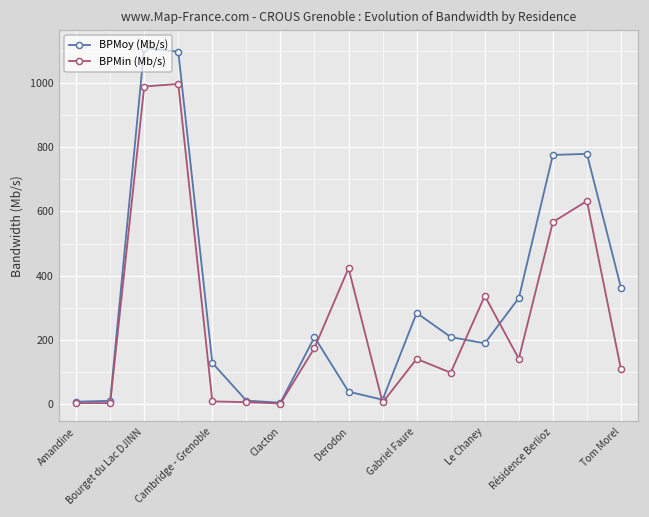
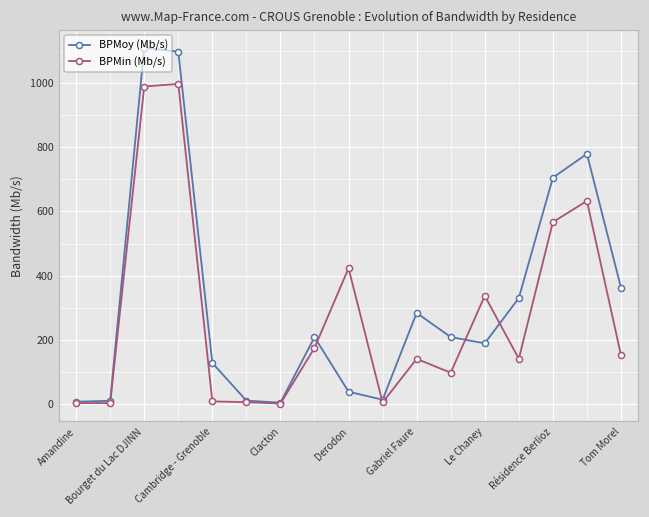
BPMoy (Mb/s), Résidence Berlioz: 780 -> 710
BPMin (Mb/s), Tom Morel: 110 -> 150
